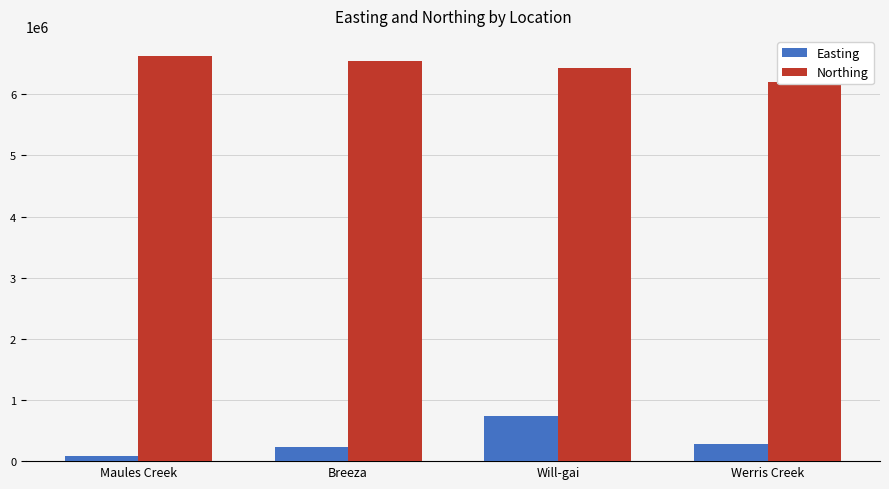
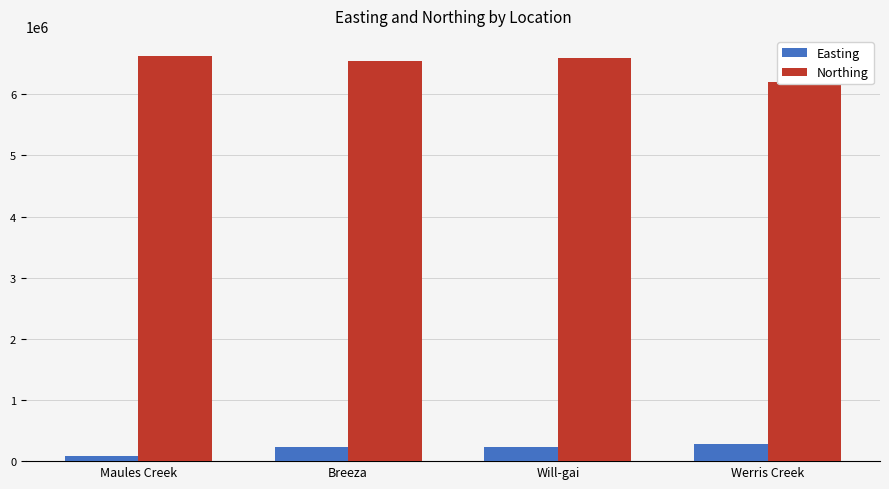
Easting, Will-gai: 700000 -> 200000
Northing, Will-gai: 6400000 -> 6600000
